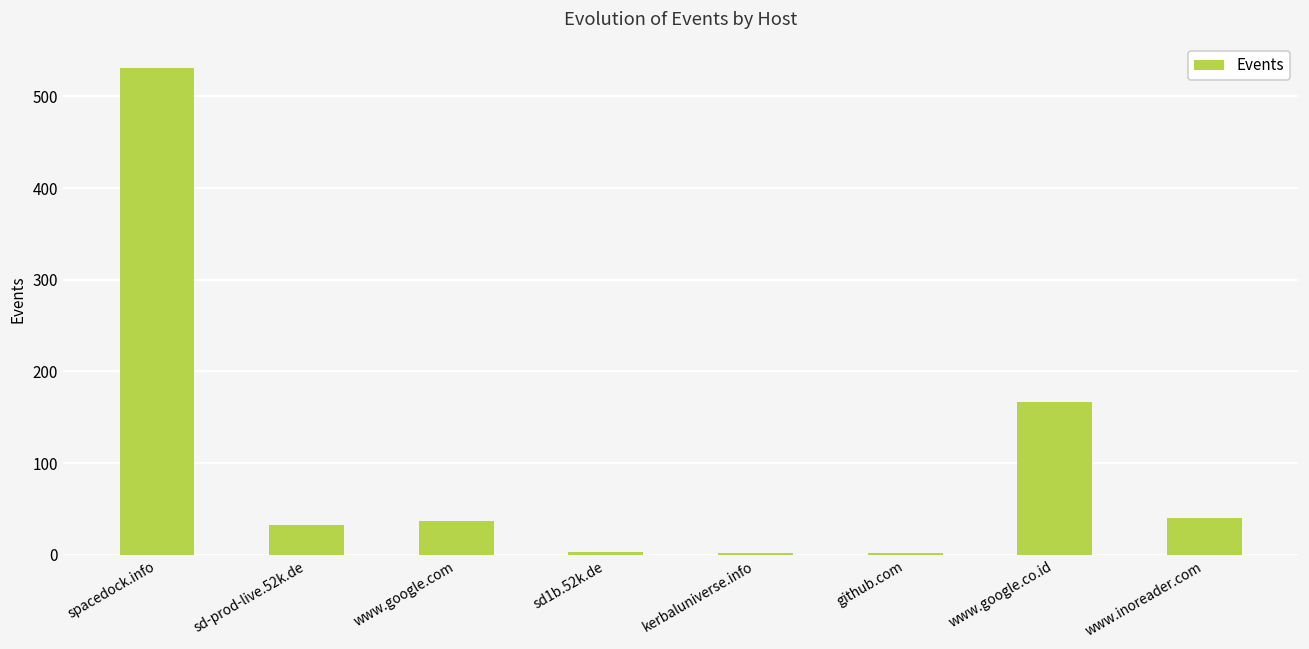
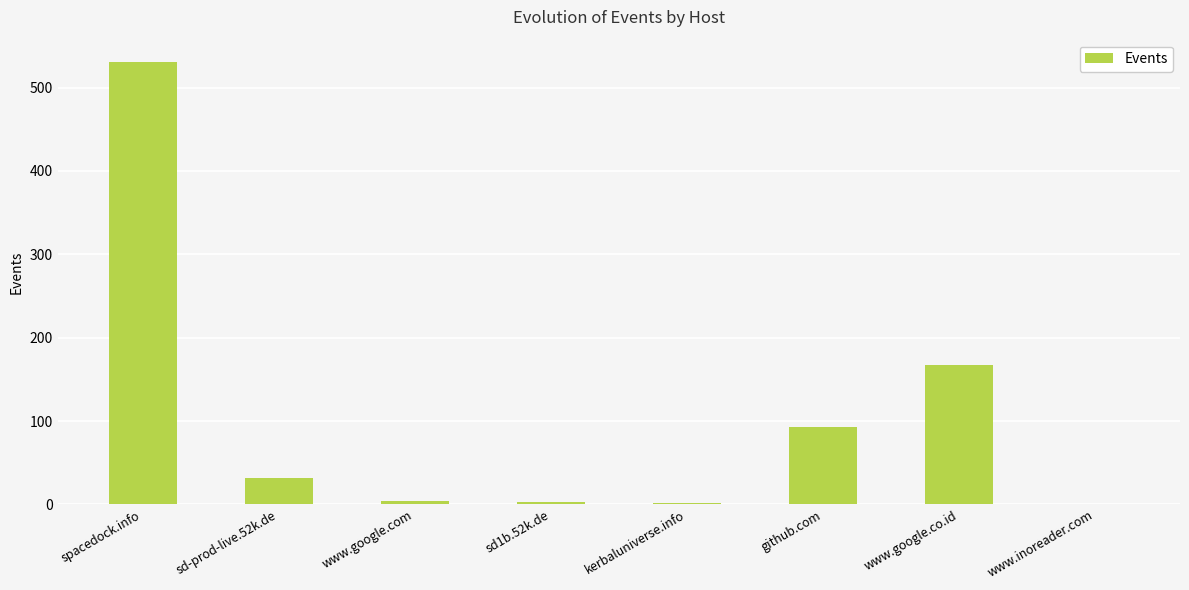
www.google.com: 40 -> 0
github.com: 0 -> 90
www.inoreader.com: 40 -> 0
